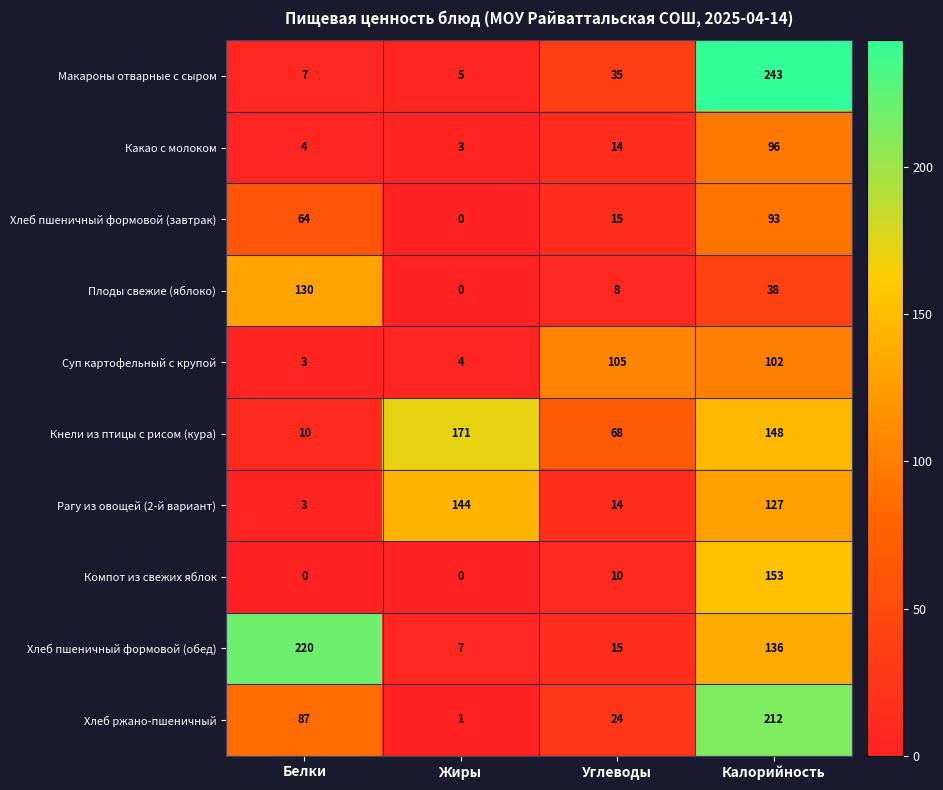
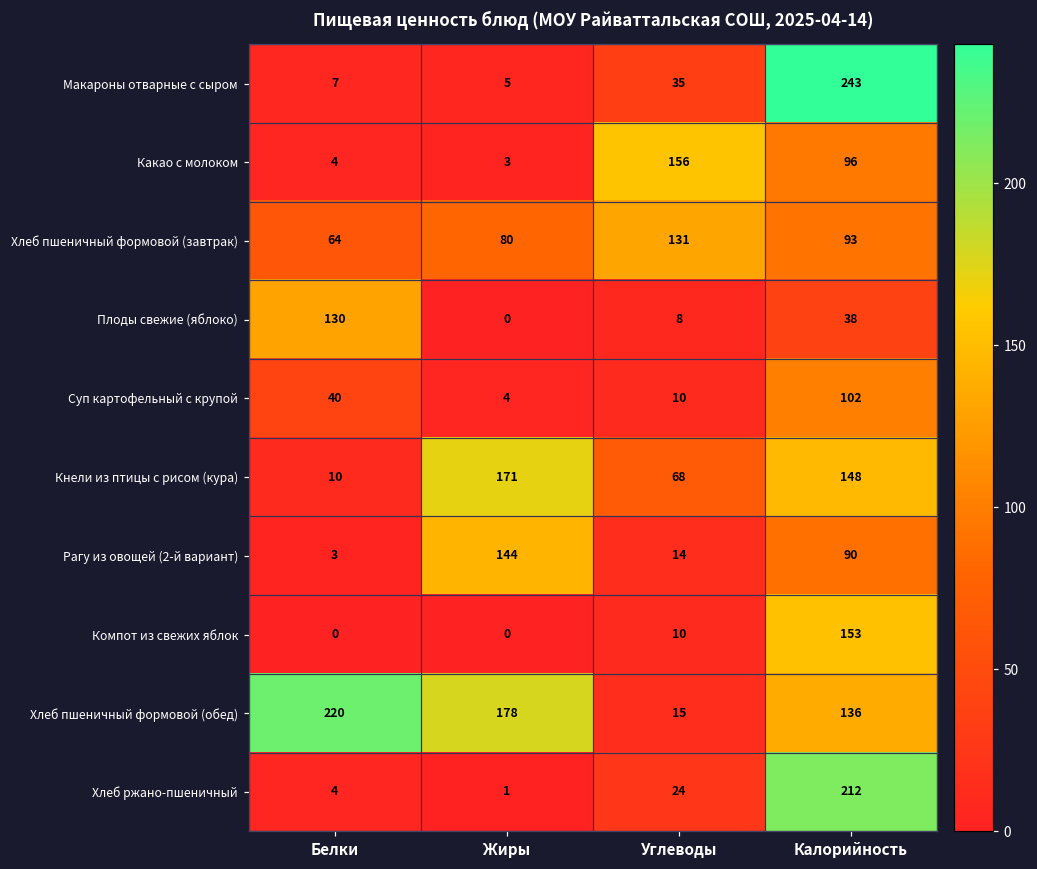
Какао с молоком, Углеводы: 14 -> 156
Хлеб пшеничный формовой (завтрак), Жиры: 0 -> 80
Хлеб пшеничный формовой (завтрак), Углеводы: 15 -> 131
Суп картофельный с крупой, Белки: 3 -> 40
Суп картофельный с крупой, Углеводы: 105 -> 10
Рагу из овощей (2-й вариант), Калорийность: 127 -> 90
Хлеб пшеничный формовой (обед), Жиры: 7 -> 178
Хлеб ржано-пшеничный, Белки: 87 -> 4
